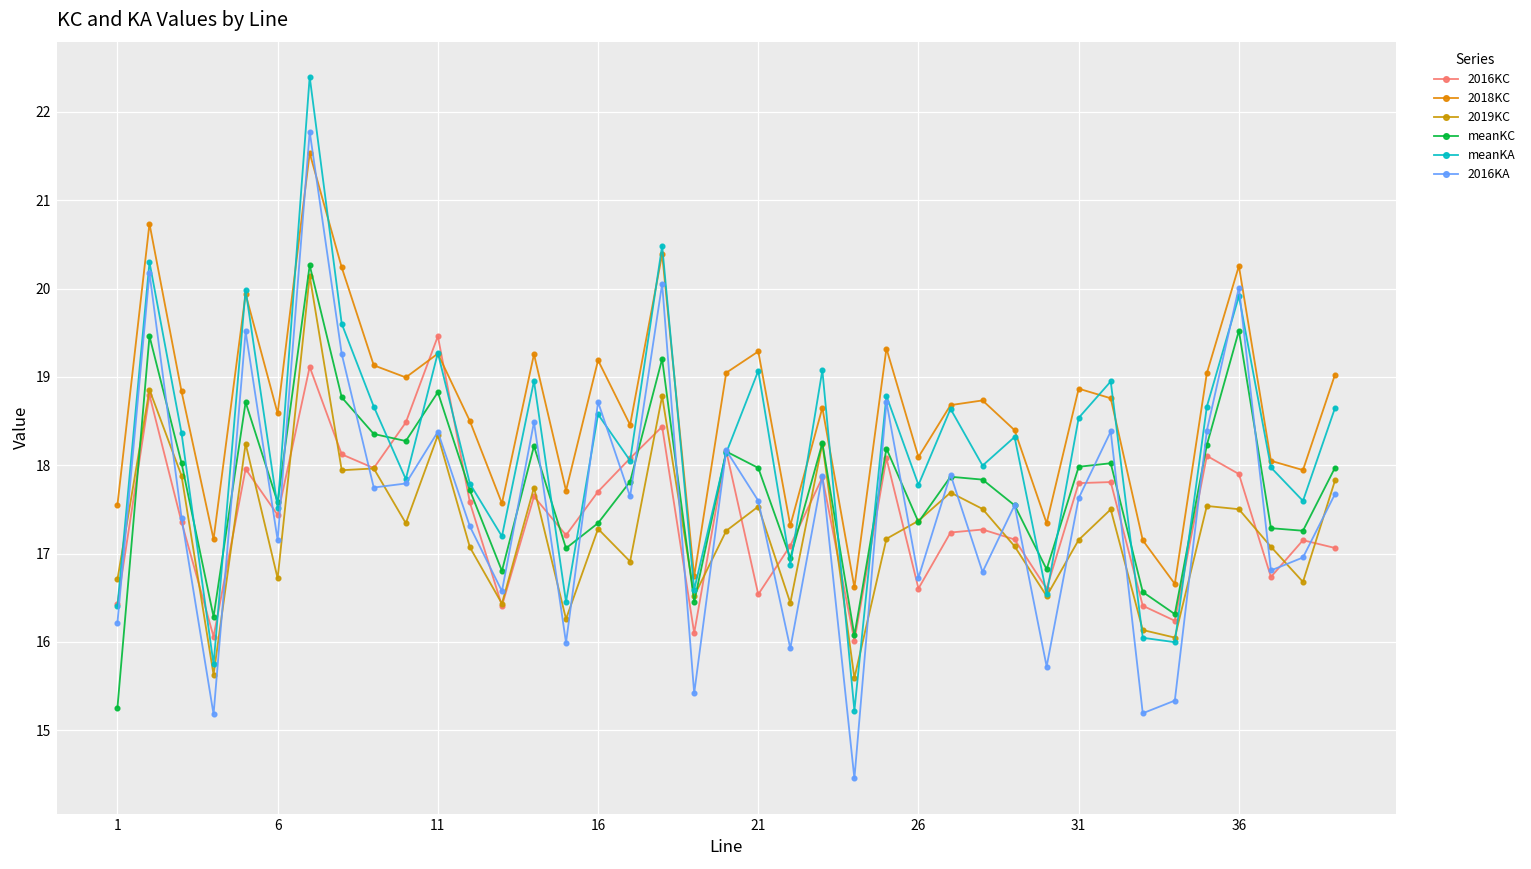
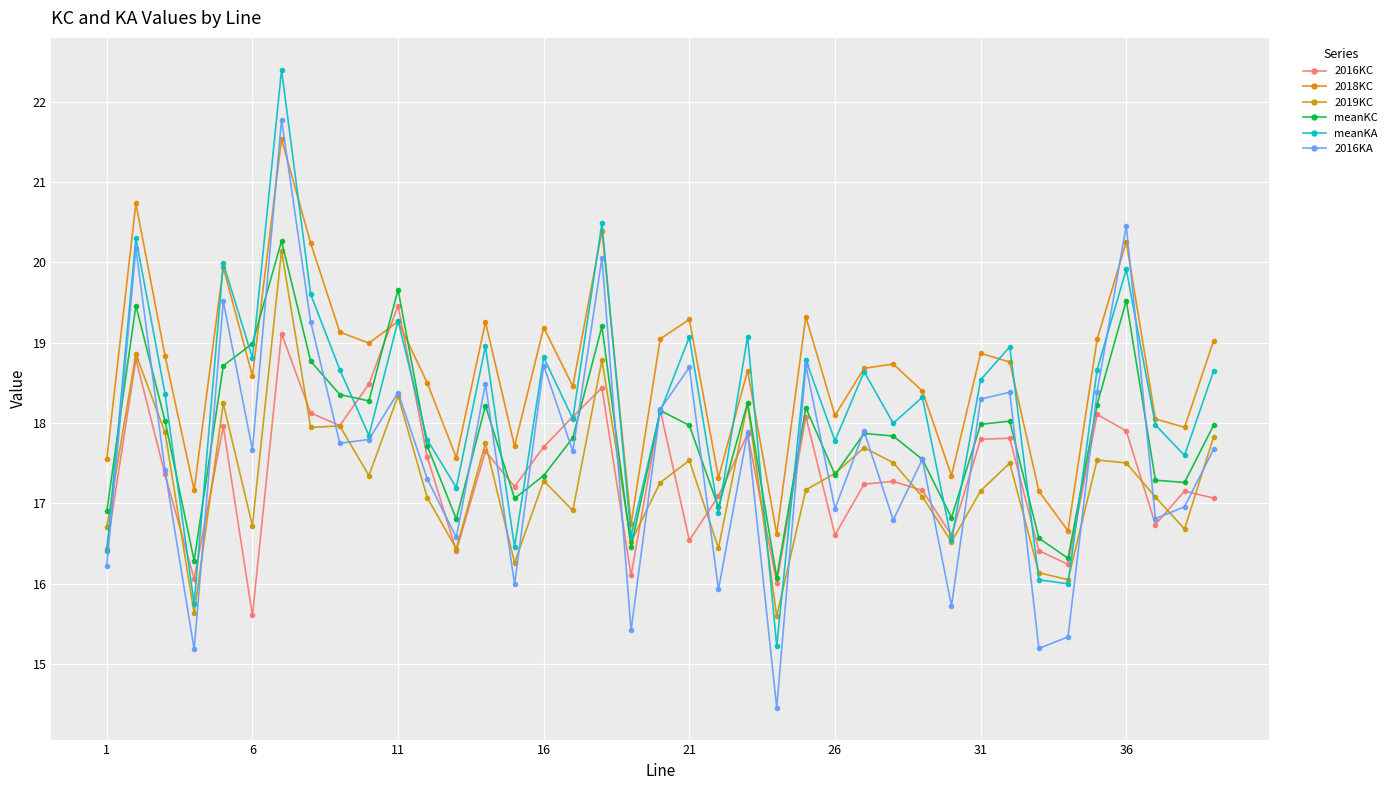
meanKC, 1: 15.3 -> 16.9
2016KC, 6: 17.4 -> 15.6
meanKC, 6: 17.6 -> 19.0
meanKA, 6: 17.5 -> 18.8
2016KA, 6: 17.2 -> 17.7
meanKC, 11: 18.8 -> 19.7
meanKA, 16: 18.6 -> 18.8
2016KA, 21: 17.6 -> 18.7
2016KA, 26: 16.7 -> 16.9
2016KA, 31: 17.6 -> 18.3
2016KA, 36: 20.0 -> 20.5
